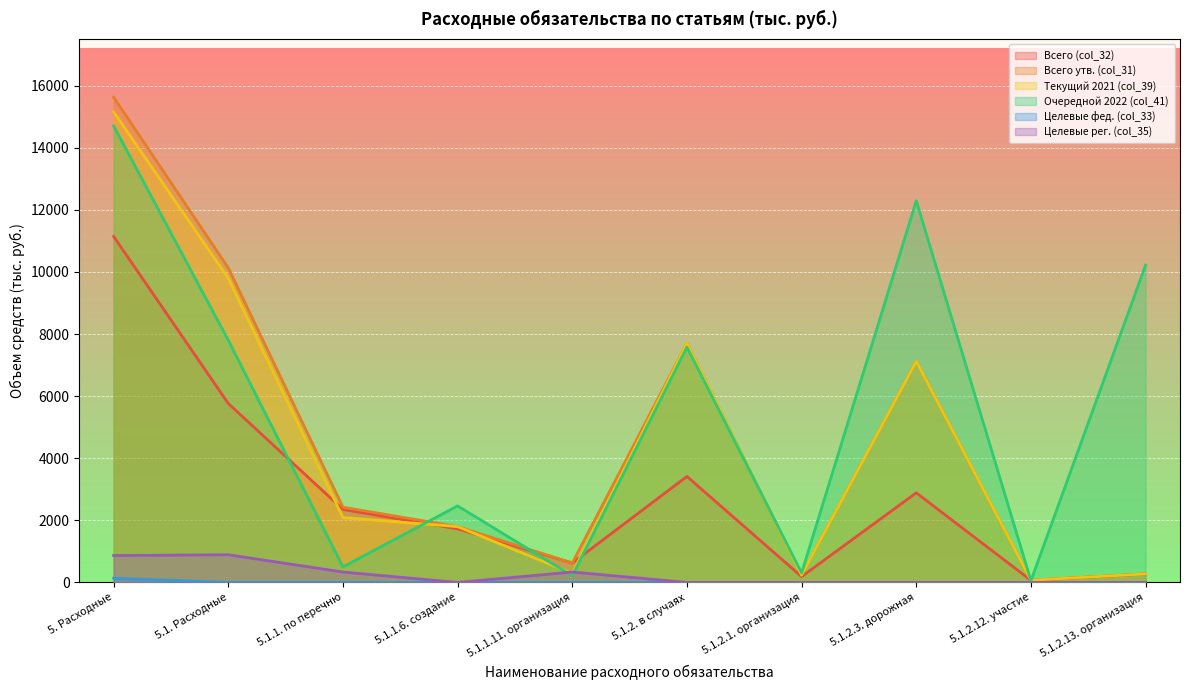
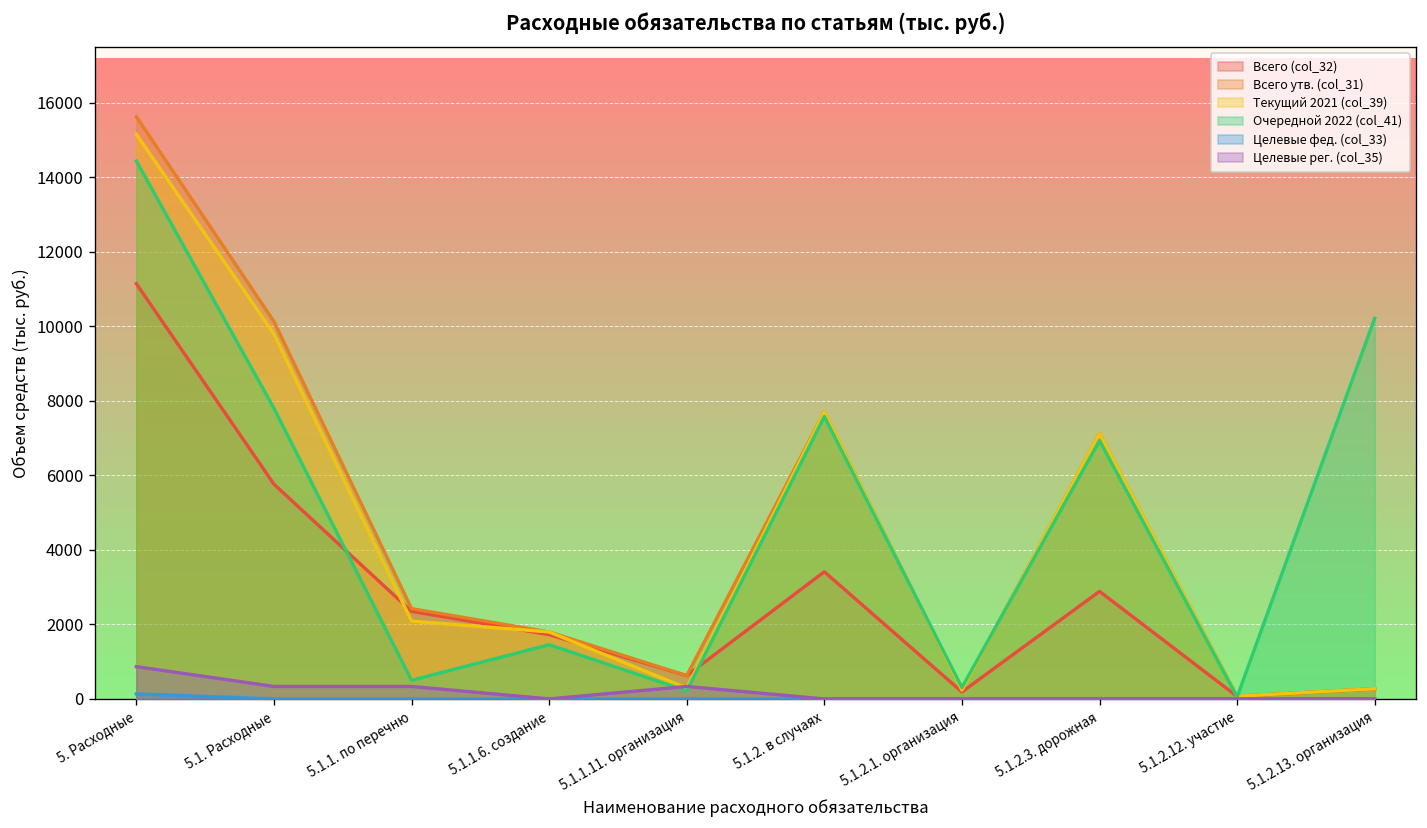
Очередной 2022 (col_41), 5. Расходные: 14700 -> 14400
Целевые рег. (col_35), 5.1. Расходные: 900 -> 300
Очередной 2022 (col_41), 5.1.1.6. создание: 2500 -> 1500
Очередной 2022 (col_41), 5.1.2.3. дорожная: 12300 -> 6900
